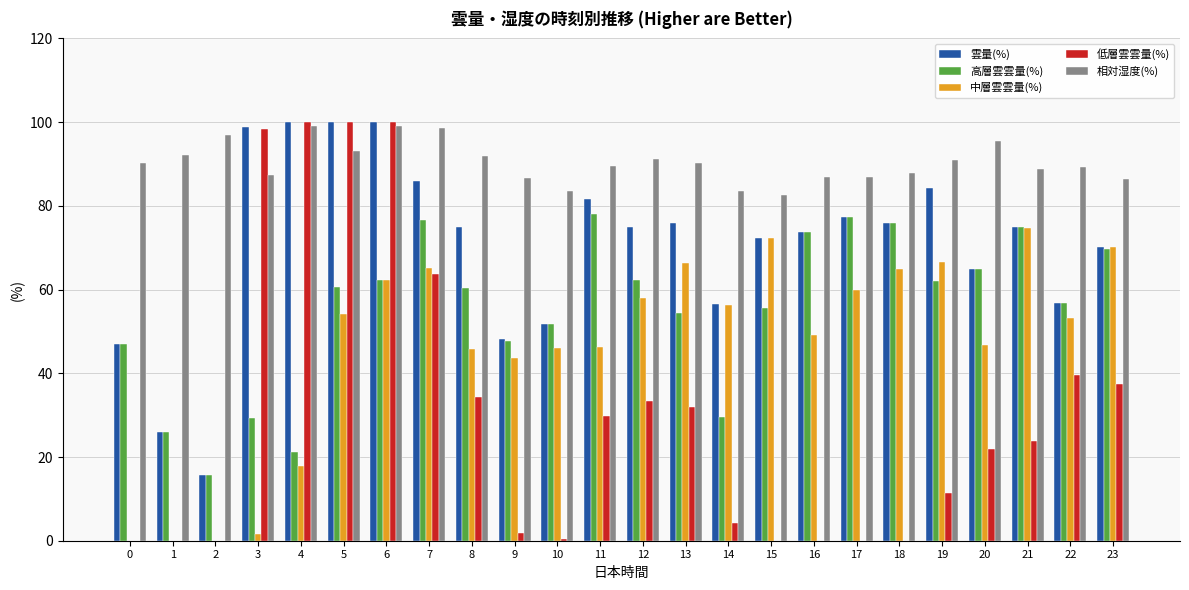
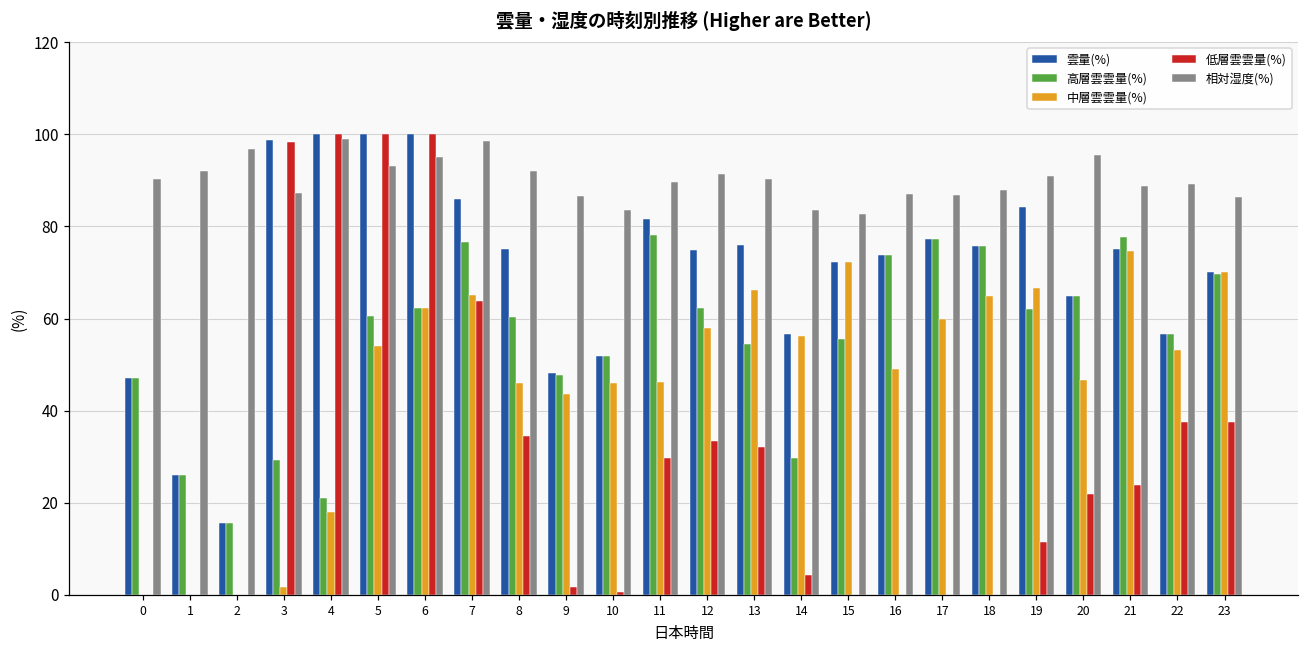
相対湿度(%), 6: 99 -> 95
高層雲雲量(%), 21: 75 -> 78
低層雲雲量(%), 22: 40 -> 38
